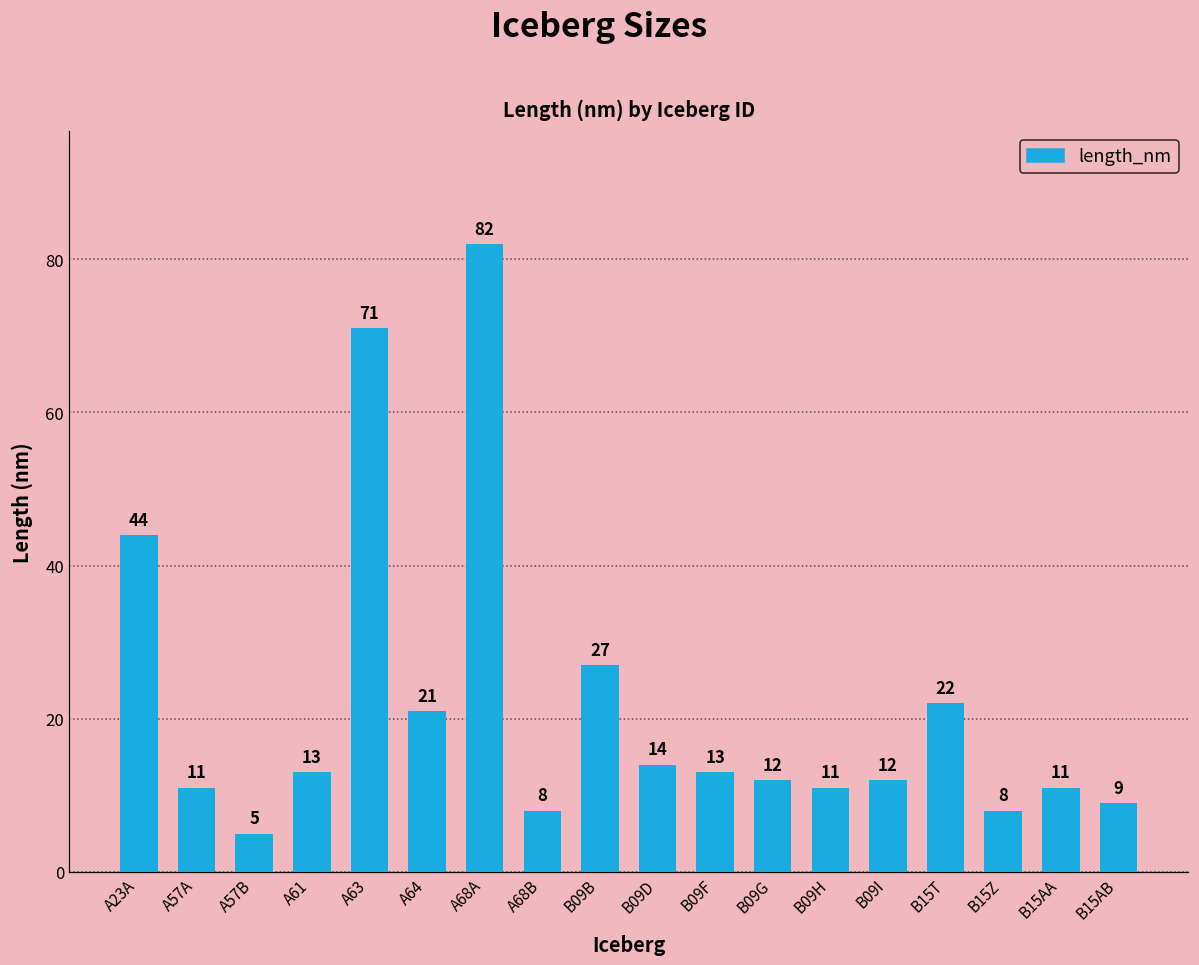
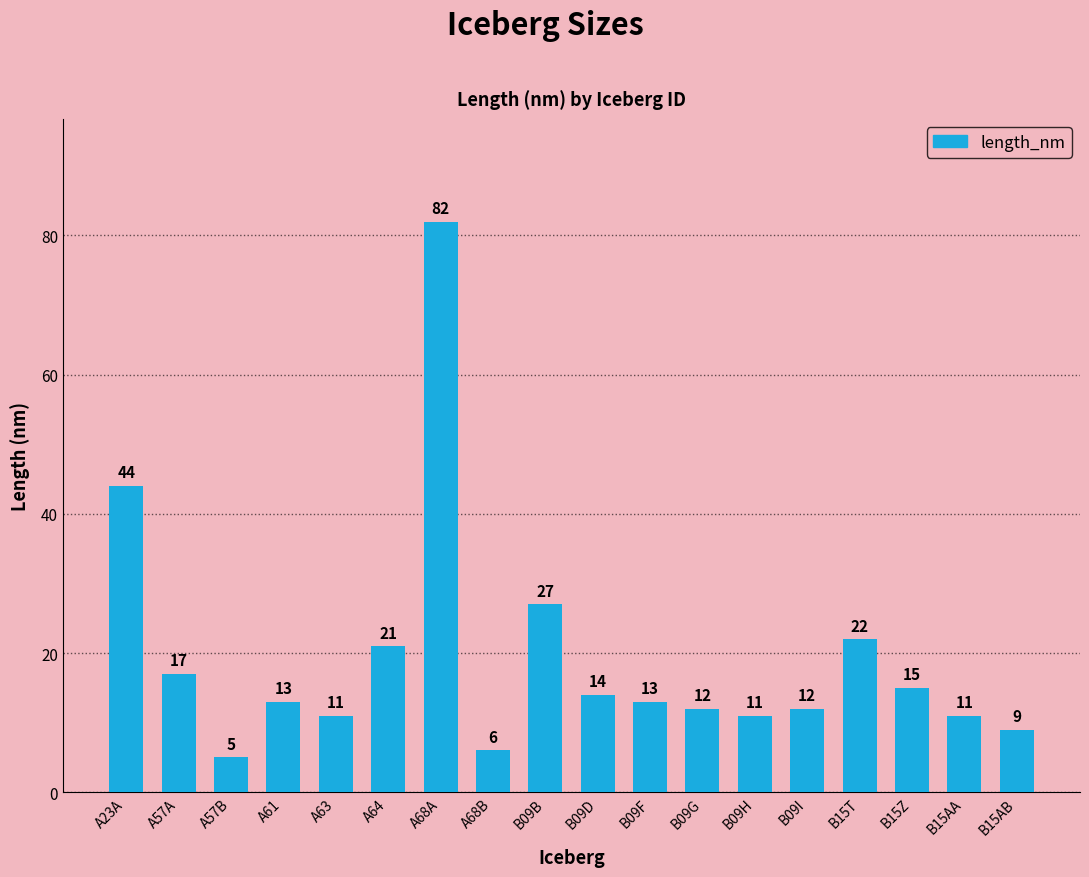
A57A: 11 -> 17
A63: 71 -> 11
A68B: 8 -> 6
B15Z: 8 -> 15
